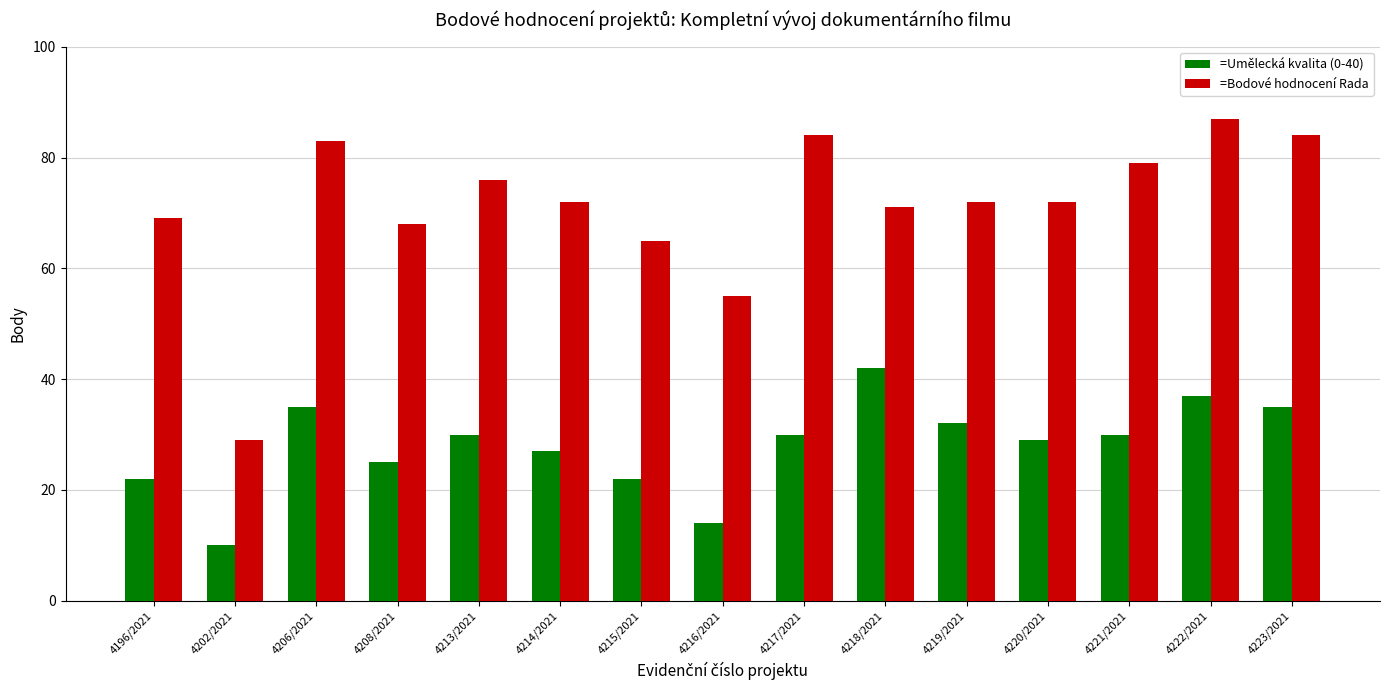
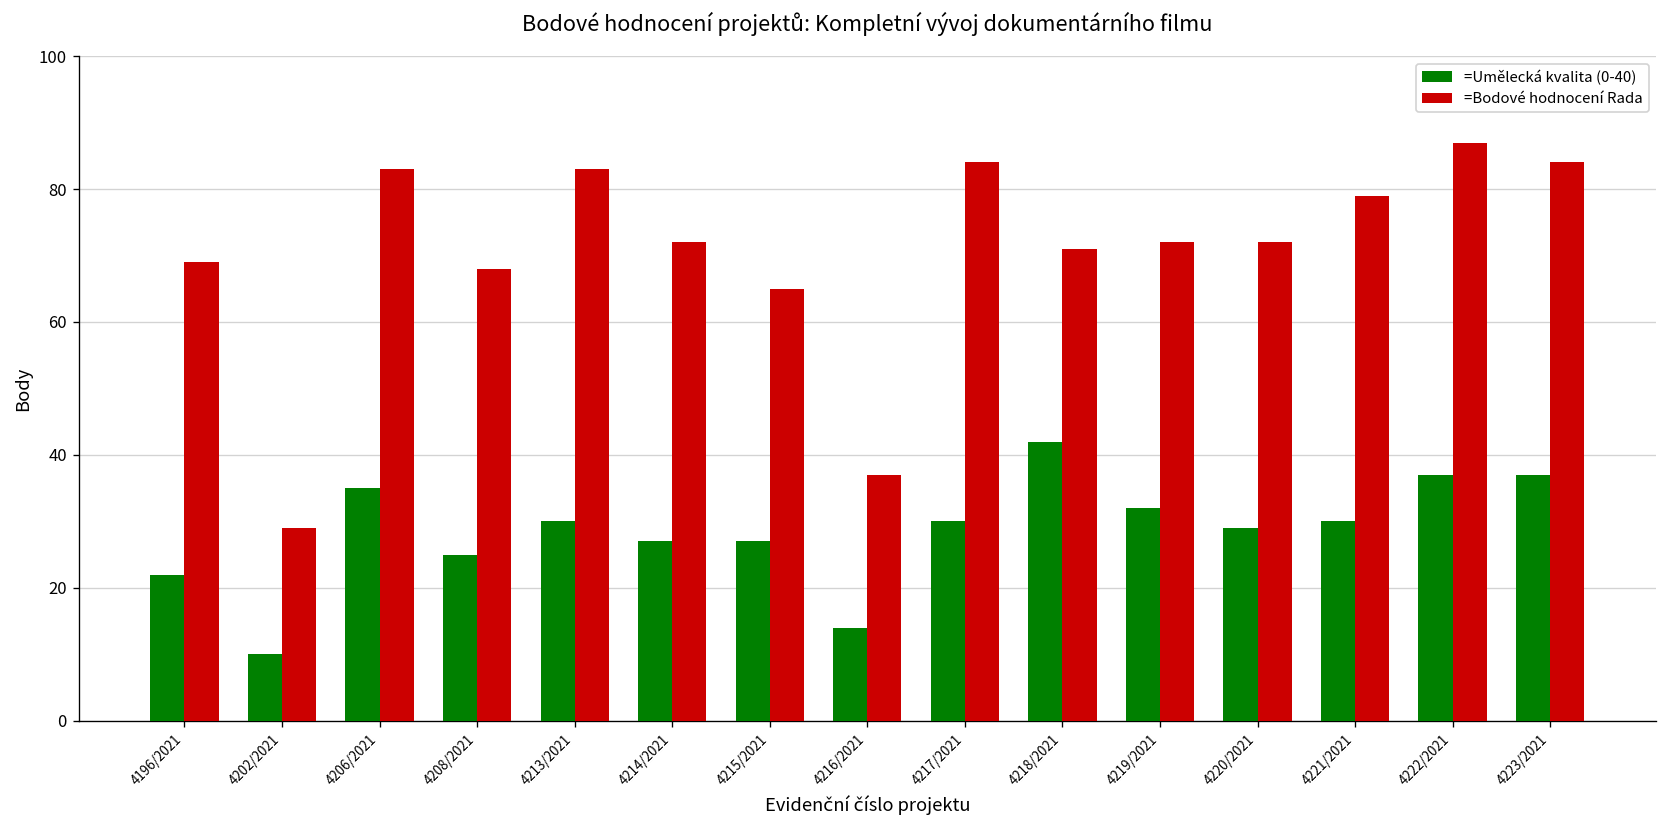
=Bodové hodnocení Rada, 4213/2021: 76 -> 83
=Umělecká kvalita (0-40), 4215/2021: 22 -> 27
=Bodové hodnocení Rada, 4216/2021: 55 -> 37
=Umělecká kvalita (0-40), 4223/2021: 35 -> 37
